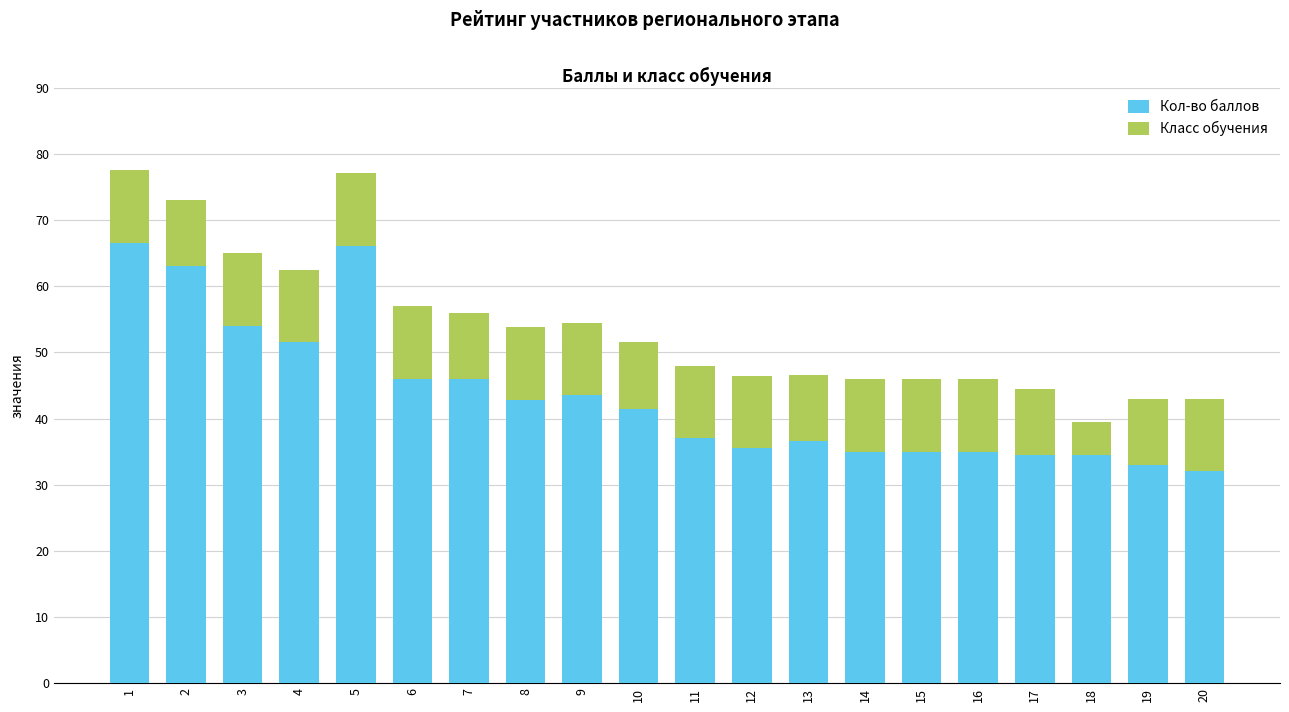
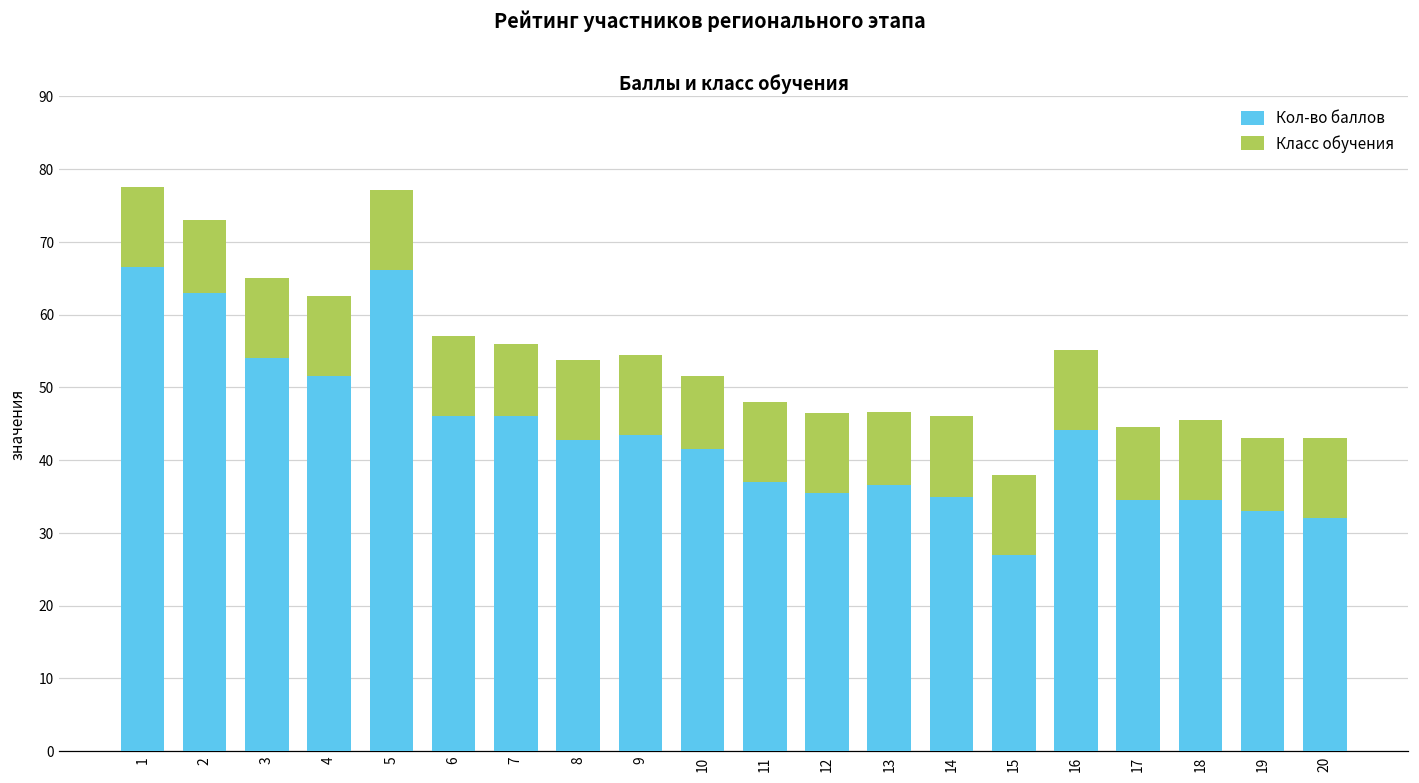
Кол-во баллов, 15: 35 -> 27
Кол-во баллов, 16: 35 -> 44
Класс обучения, 18: 5 -> 11
